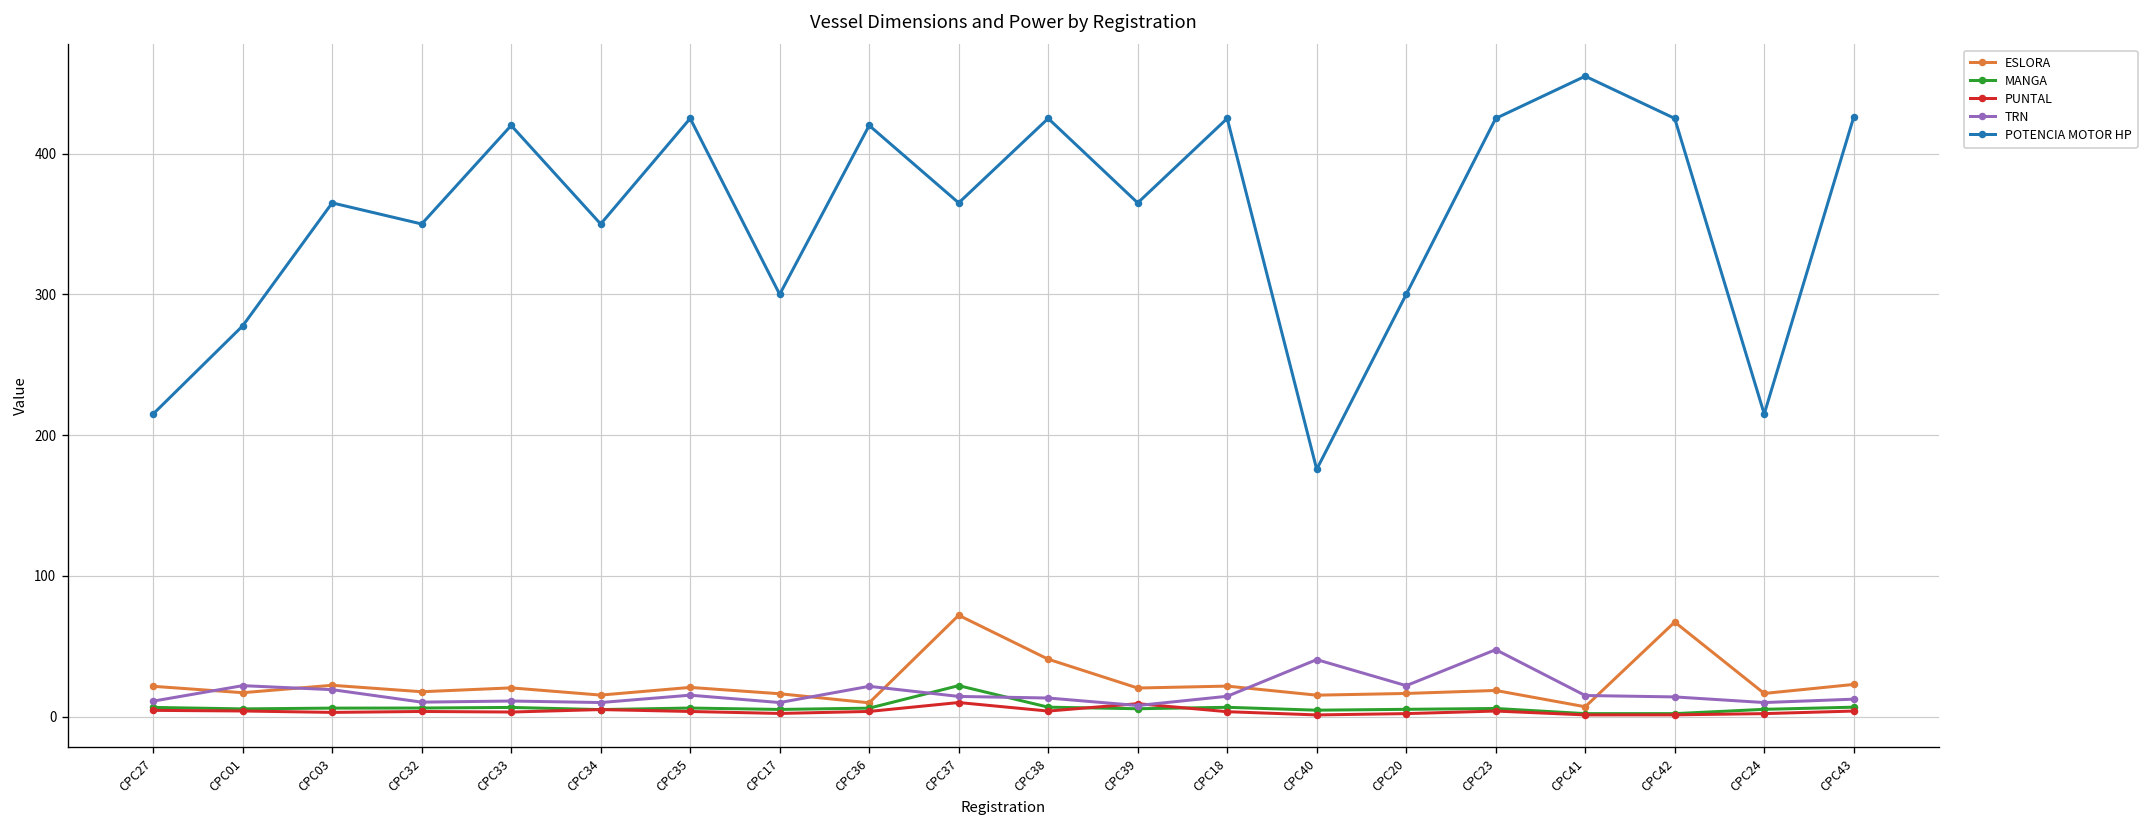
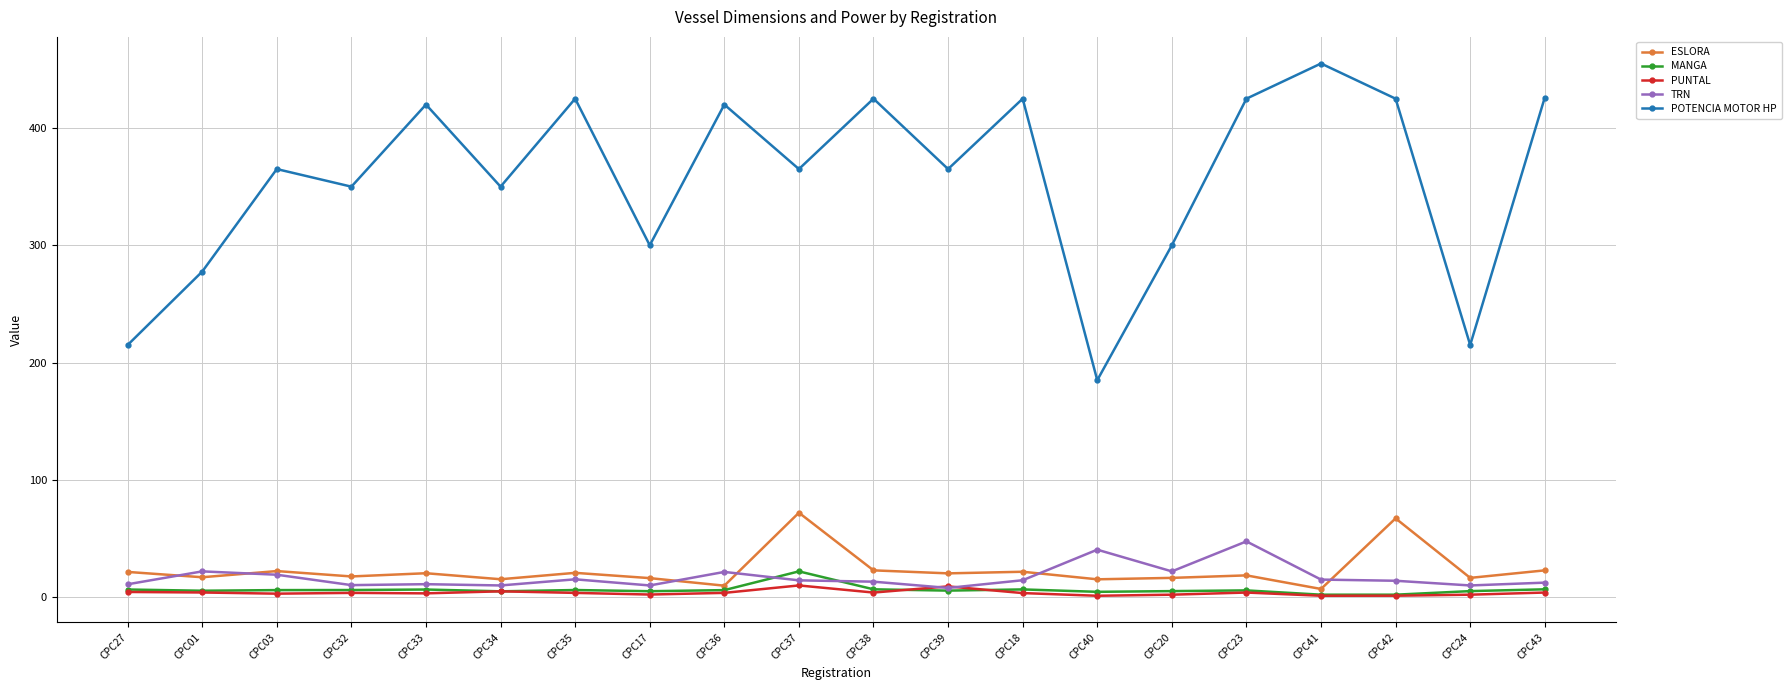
ESLORA, CPC38: 41 -> 23
POTENCIA MOTOR HP, CPC40: 176 -> 185
